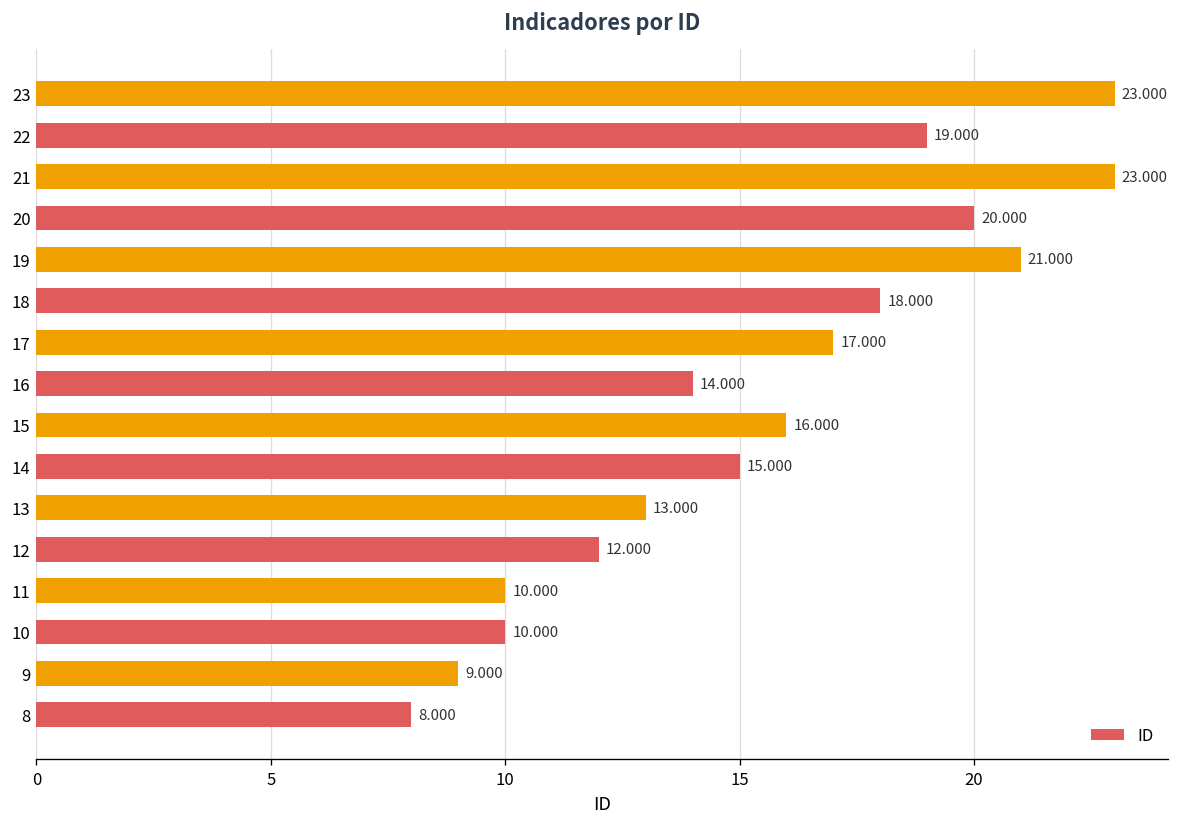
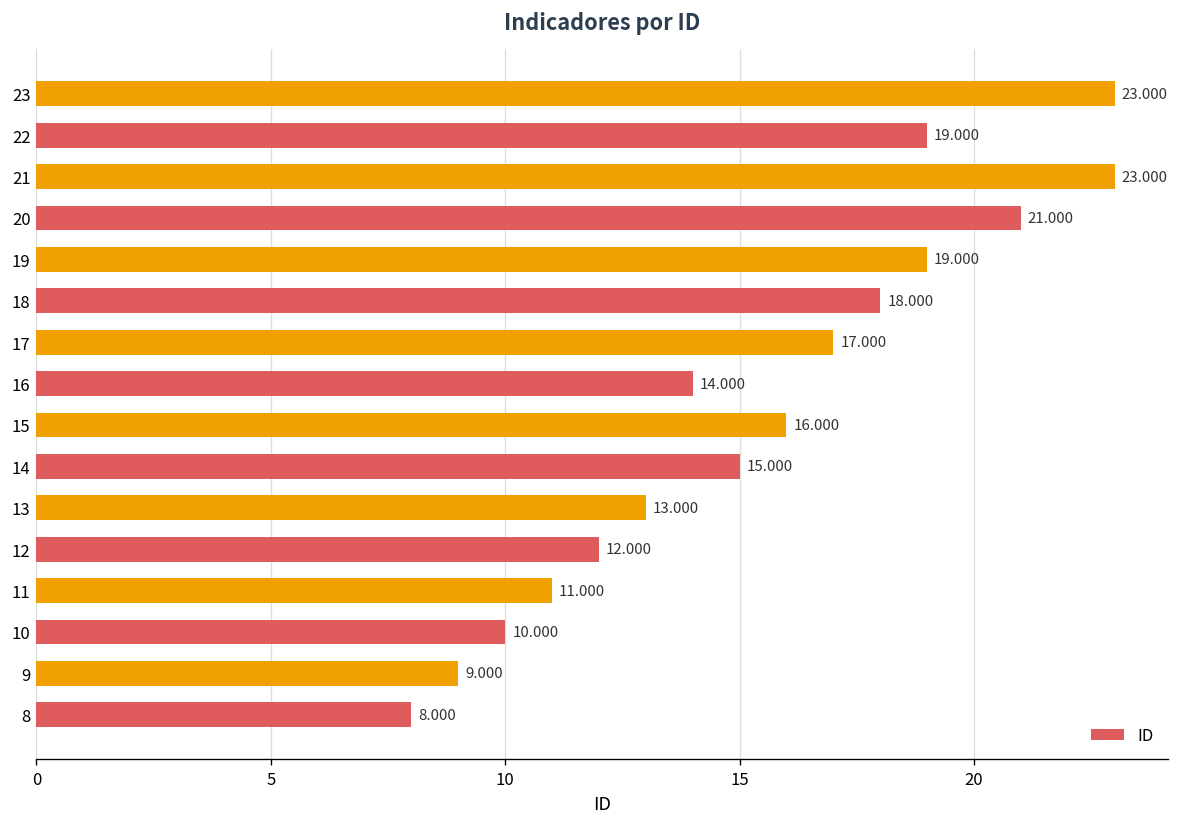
20: 20.000 -> 21.000
19: 21.000 -> 19.000
11: 10.000 -> 11.000
